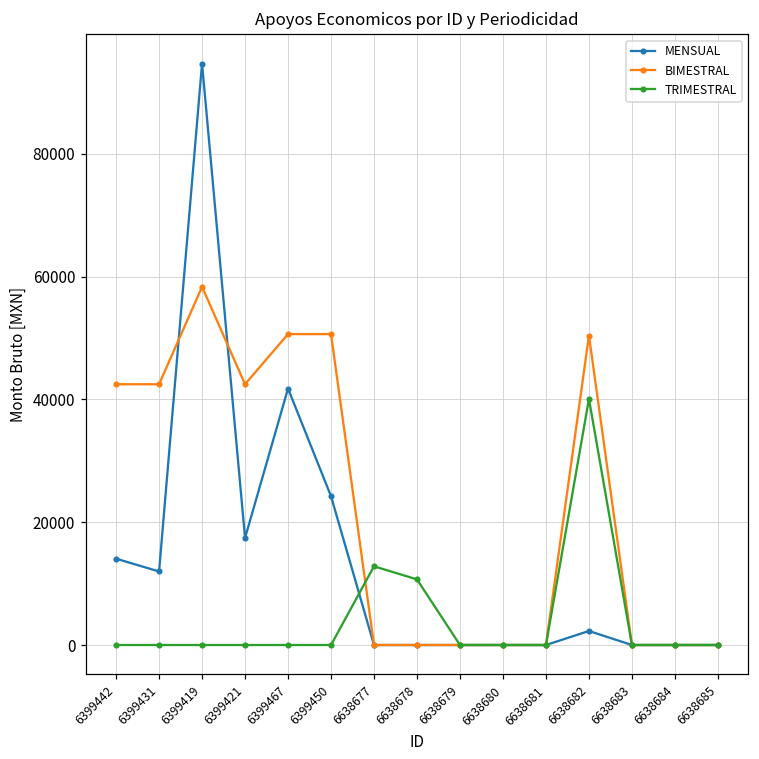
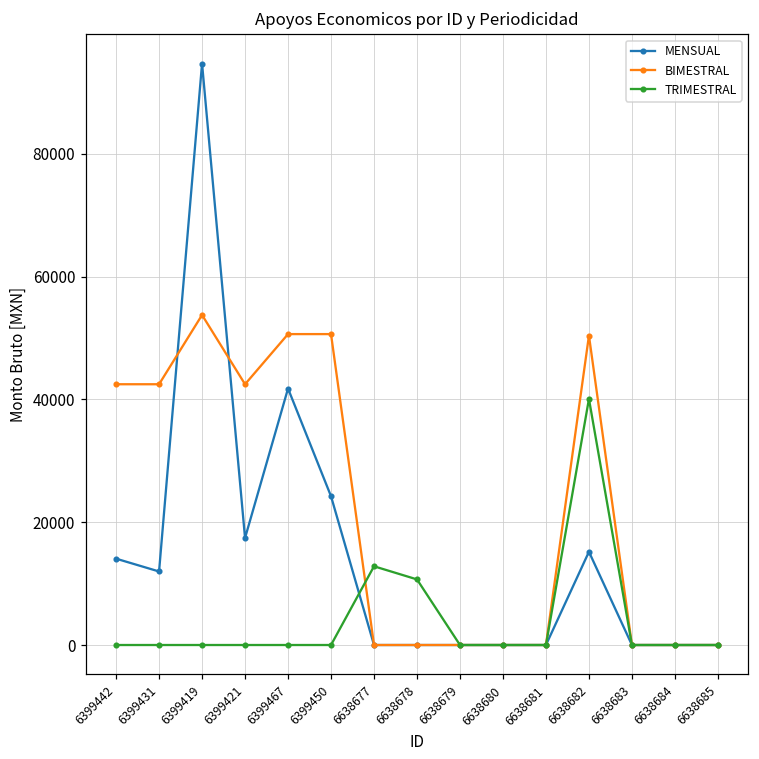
BIMESTRAL, 6399419: 58000 -> 54000
MENSUAL, 6638682: 2000 -> 15000
